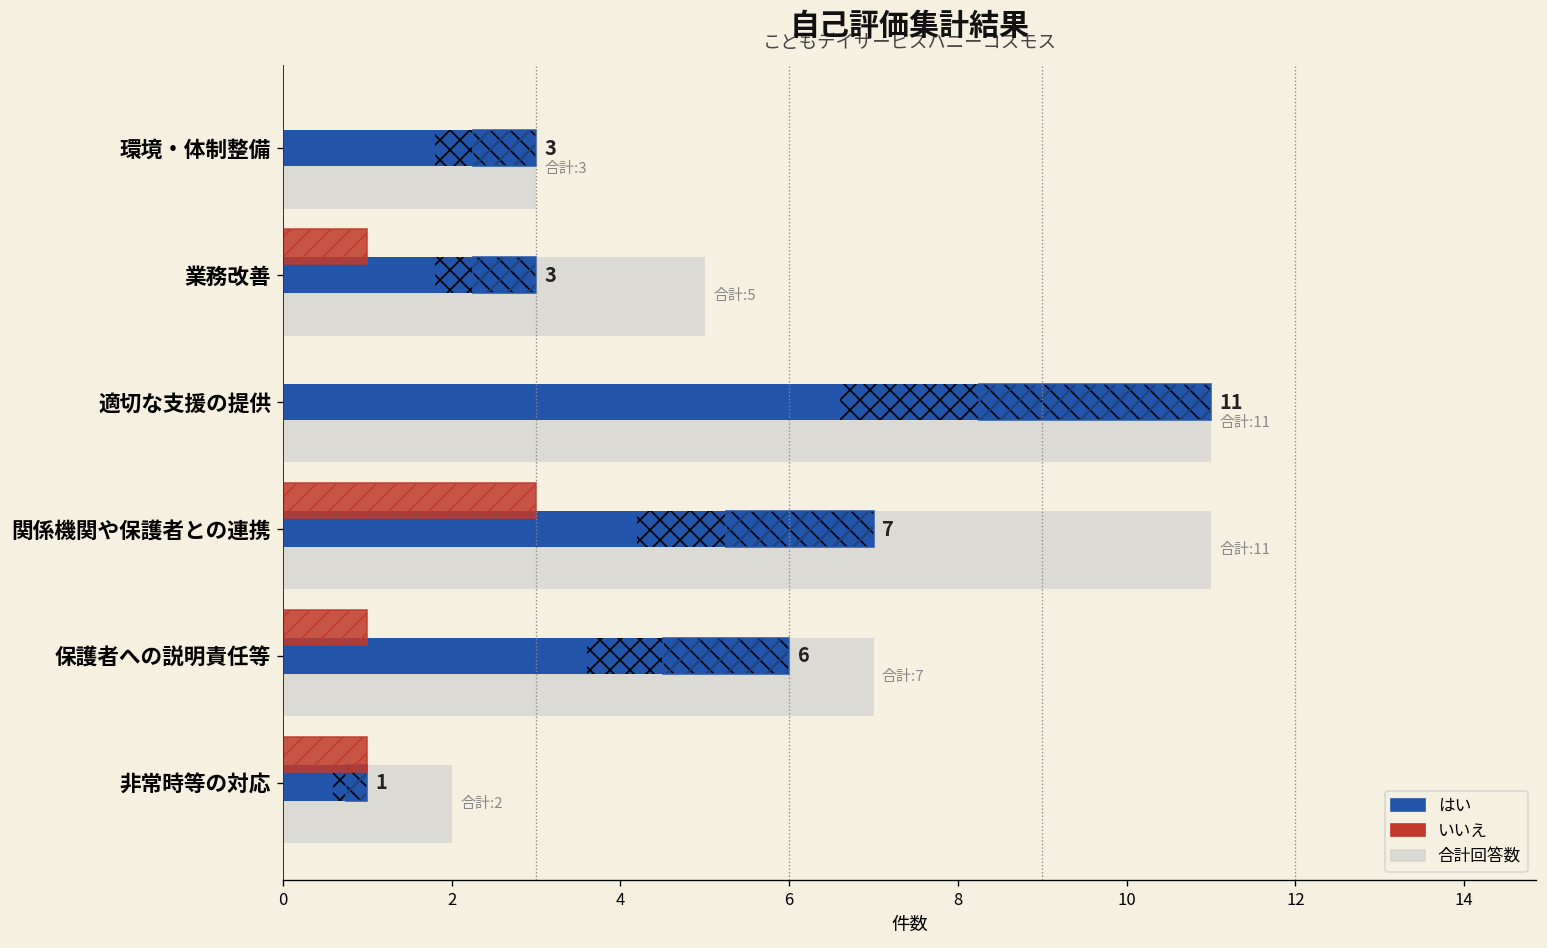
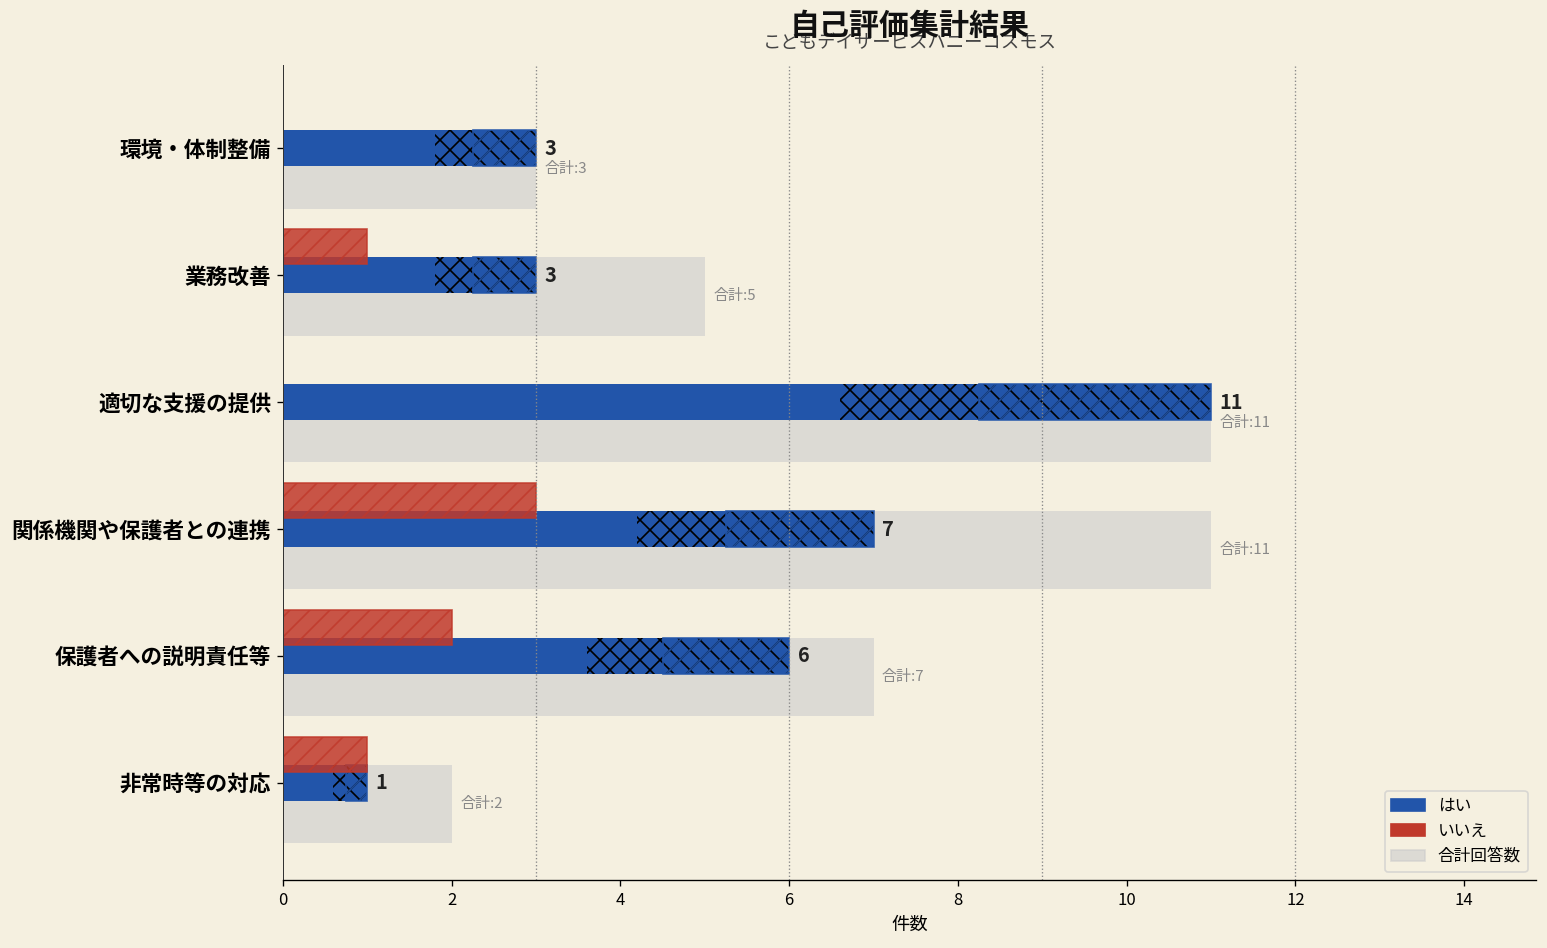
いいえ, 保護者への説明責任等: 1 -> 2
